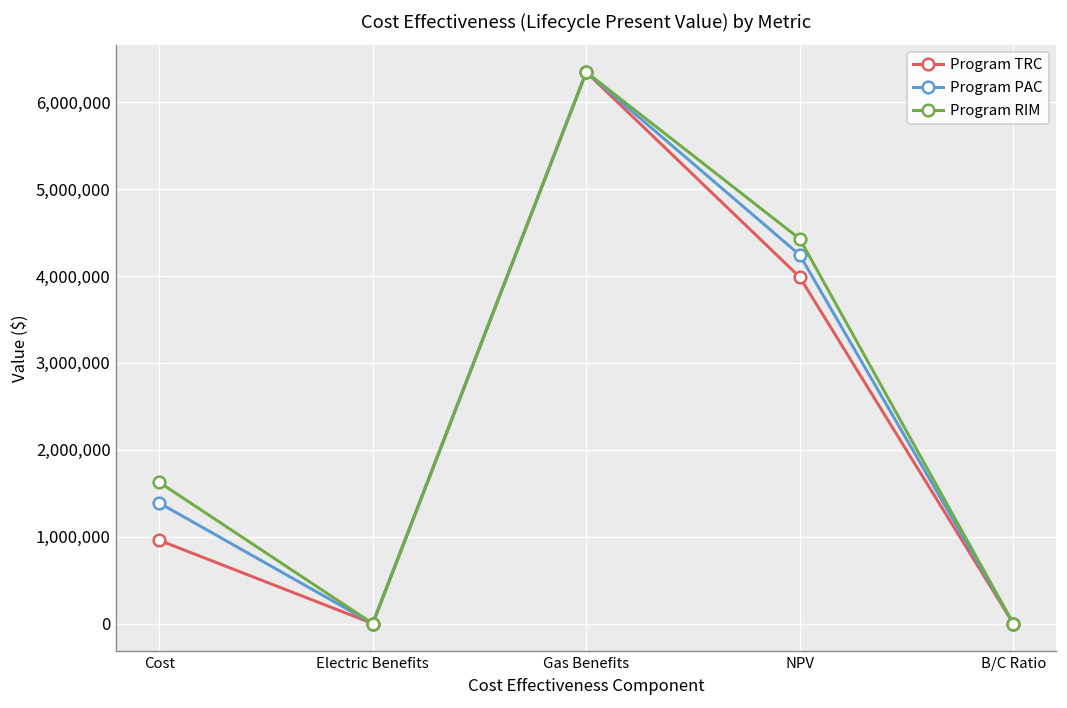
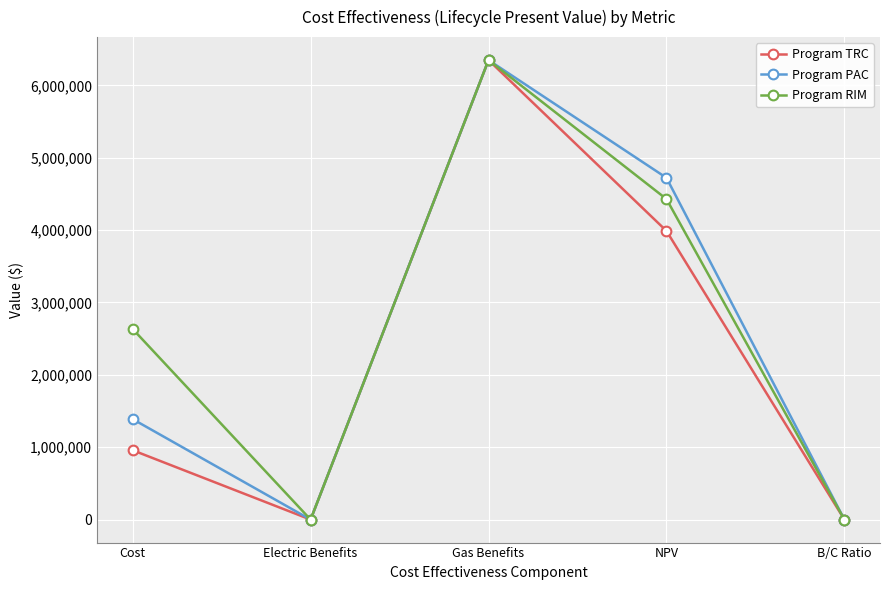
Program RIM, Cost: 1,600,000 -> 2,600,000
Program PAC, NPV: 4,200,000 -> 4,700,000
